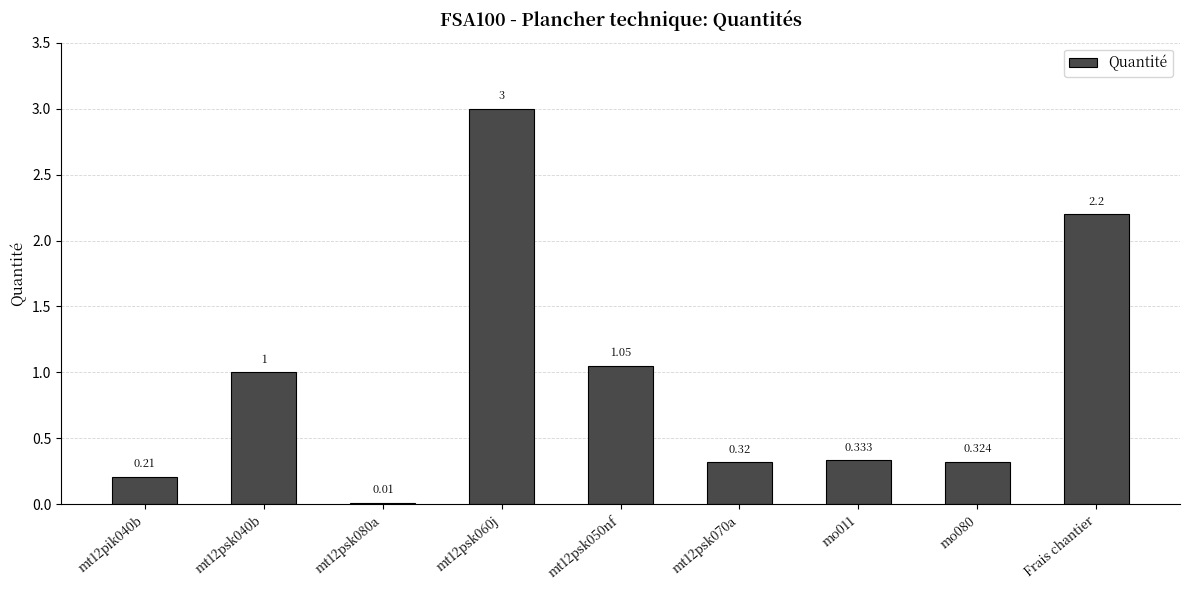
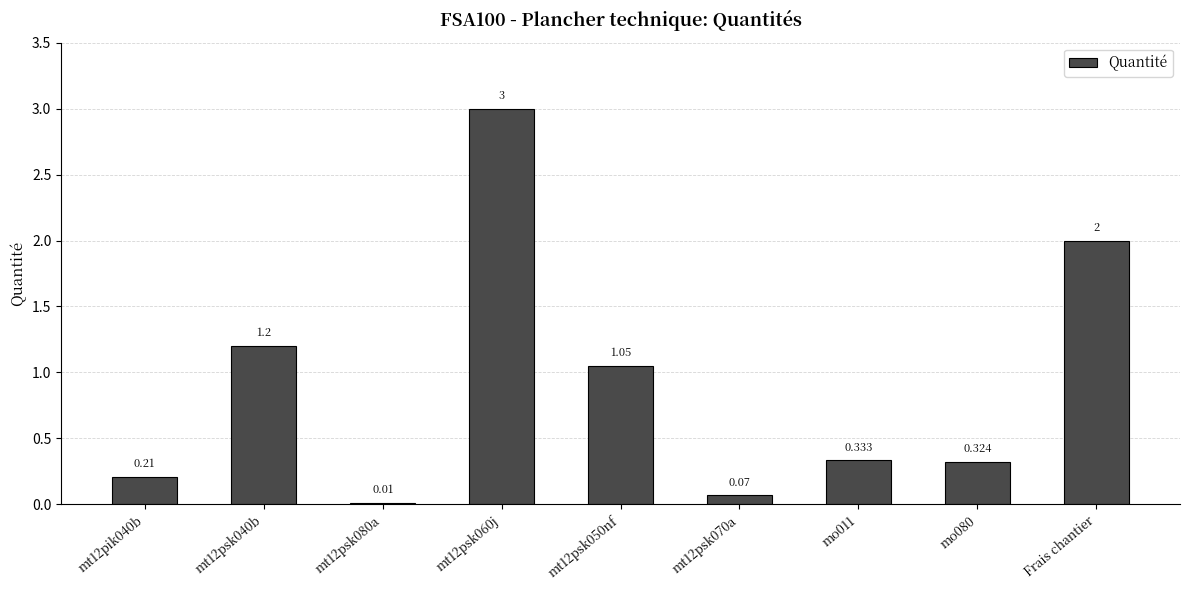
mt12psk040b: 1 -> 1.2
mt12psk070a: 0.32 -> 0.07
Frais chantier: 2.2 -> 2
